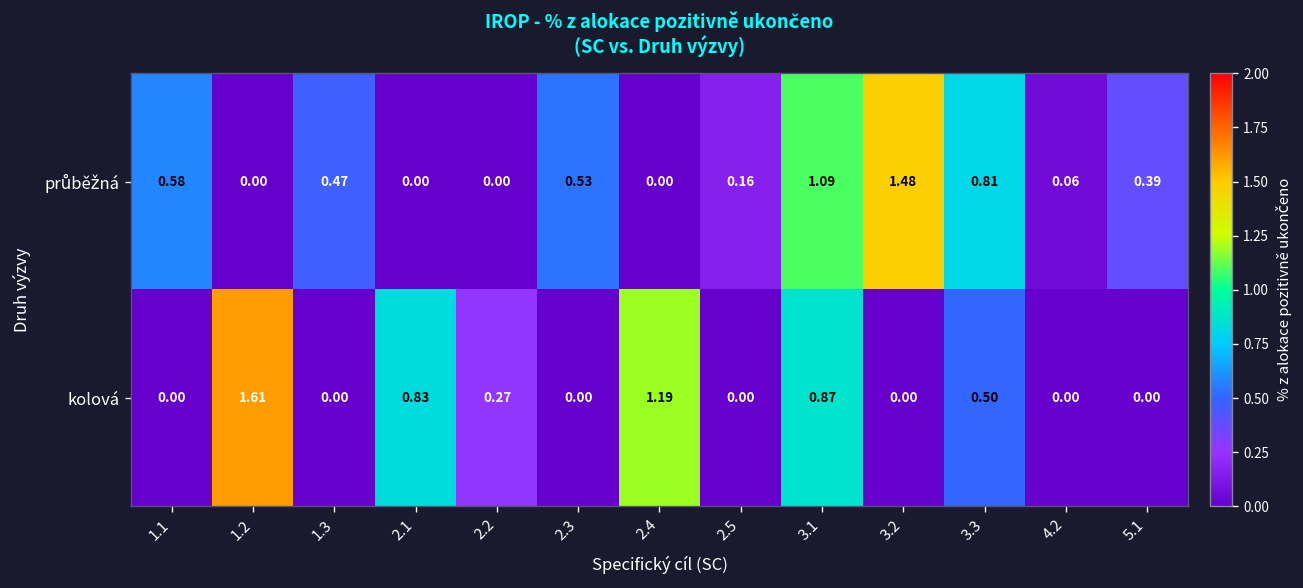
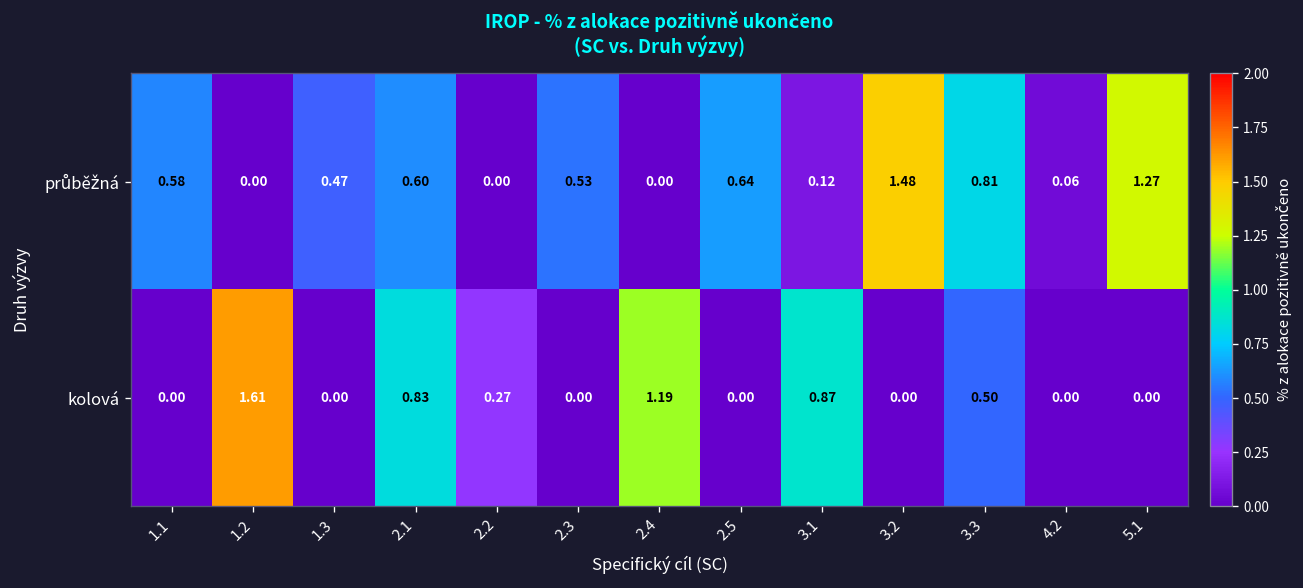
průběžná, 2.1: 0.00 -> 0.60
průběžná, 2.5: 0.16 -> 0.64
průběžná, 3.1: 1.09 -> 0.12
průběžná, 5.1: 0.39 -> 1.27
